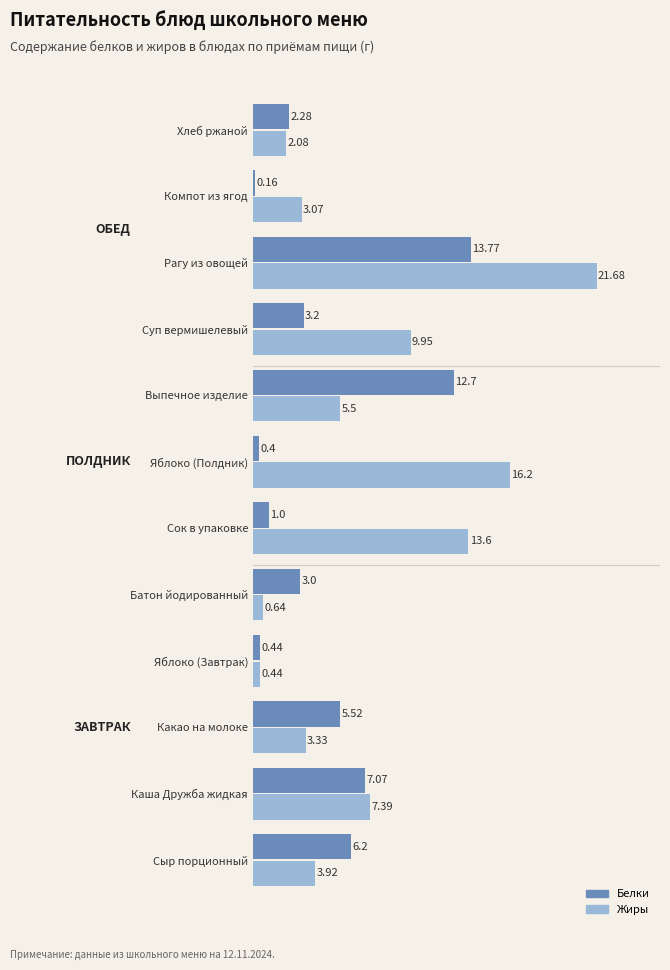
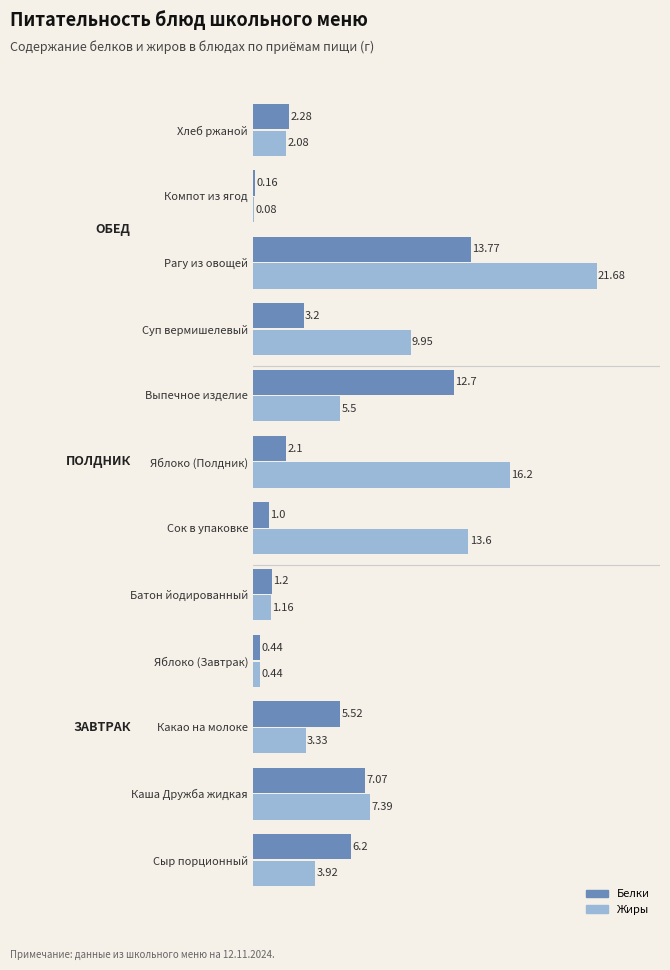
Жиры, Компот из ягод: 3.07 -> 0.08
Белки, Яблоко (Полдник): 0.4 -> 2.1
Белки, Батон йодированный: 3.0 -> 1.2
Жиры, Батон йодированный: 0.64 -> 1.16
